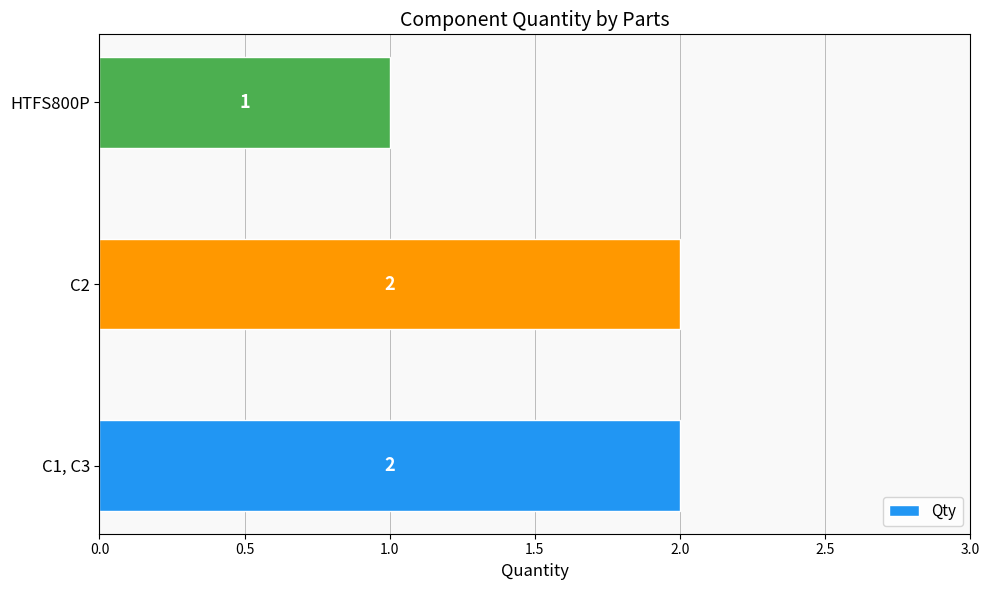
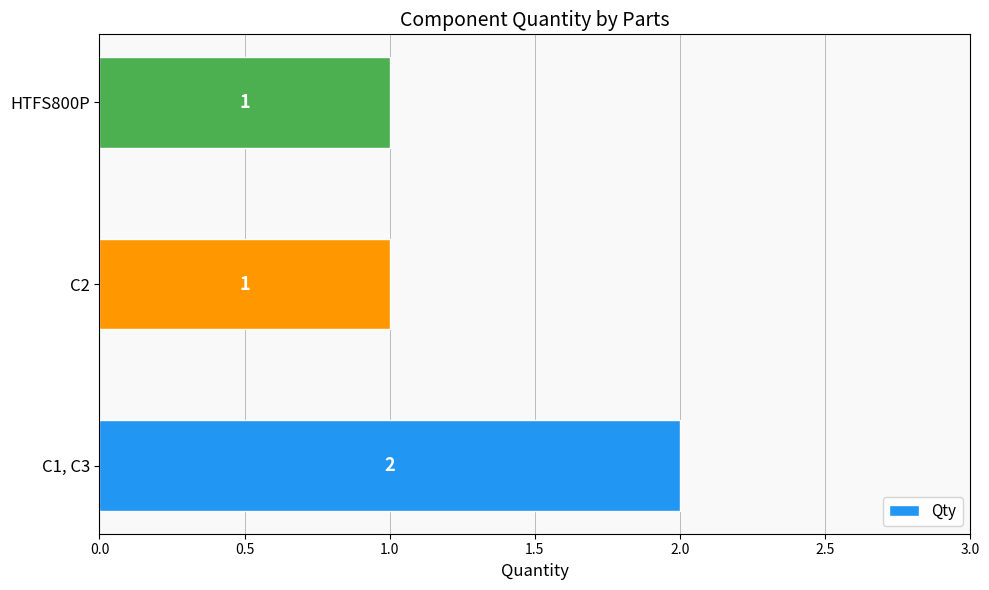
C2: 2 -> 1
